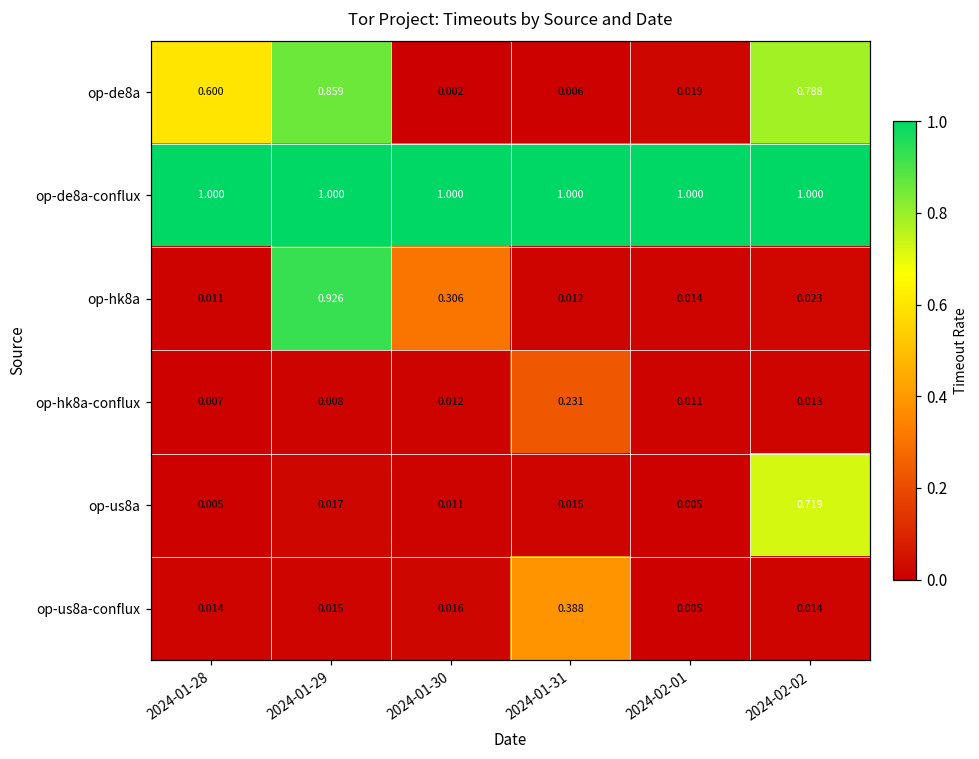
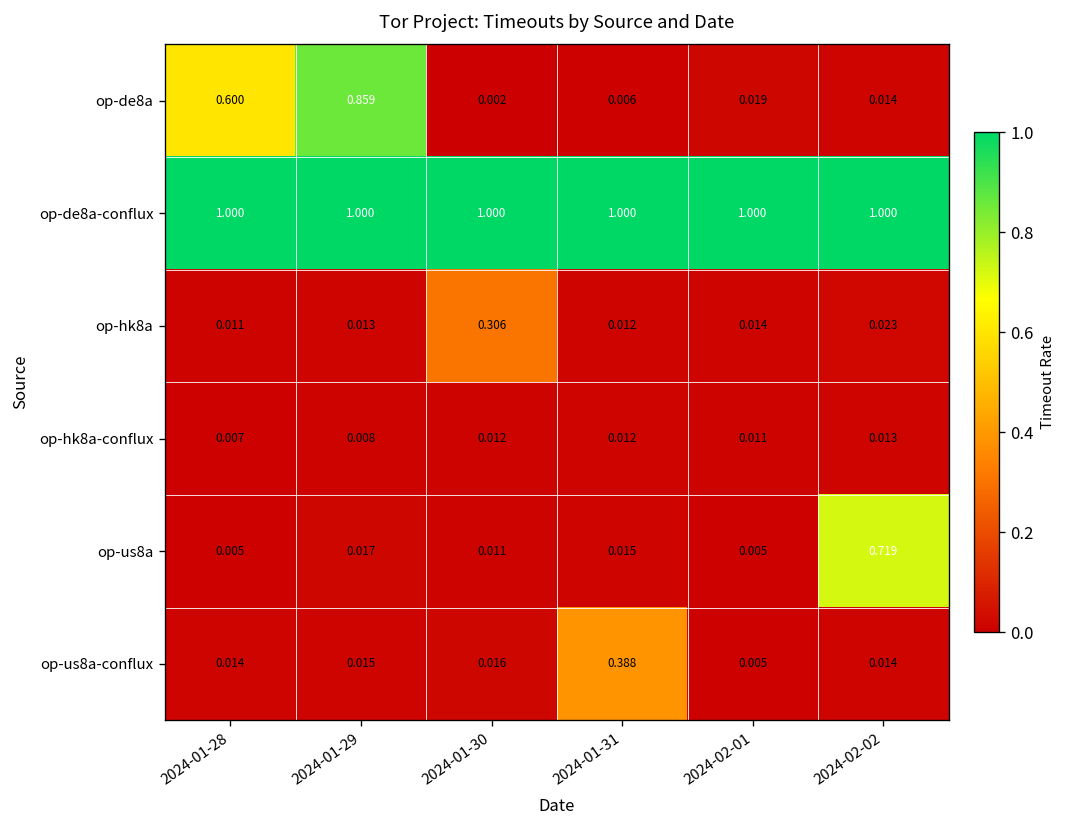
op-de8a, 2024-02-02: 0.788 -> 0.014
op-hk8a, 2024-01-29: 0.926 -> 0.013
op-hk8a-conflux, 2024-01-31: 0.231 -> 0.012
